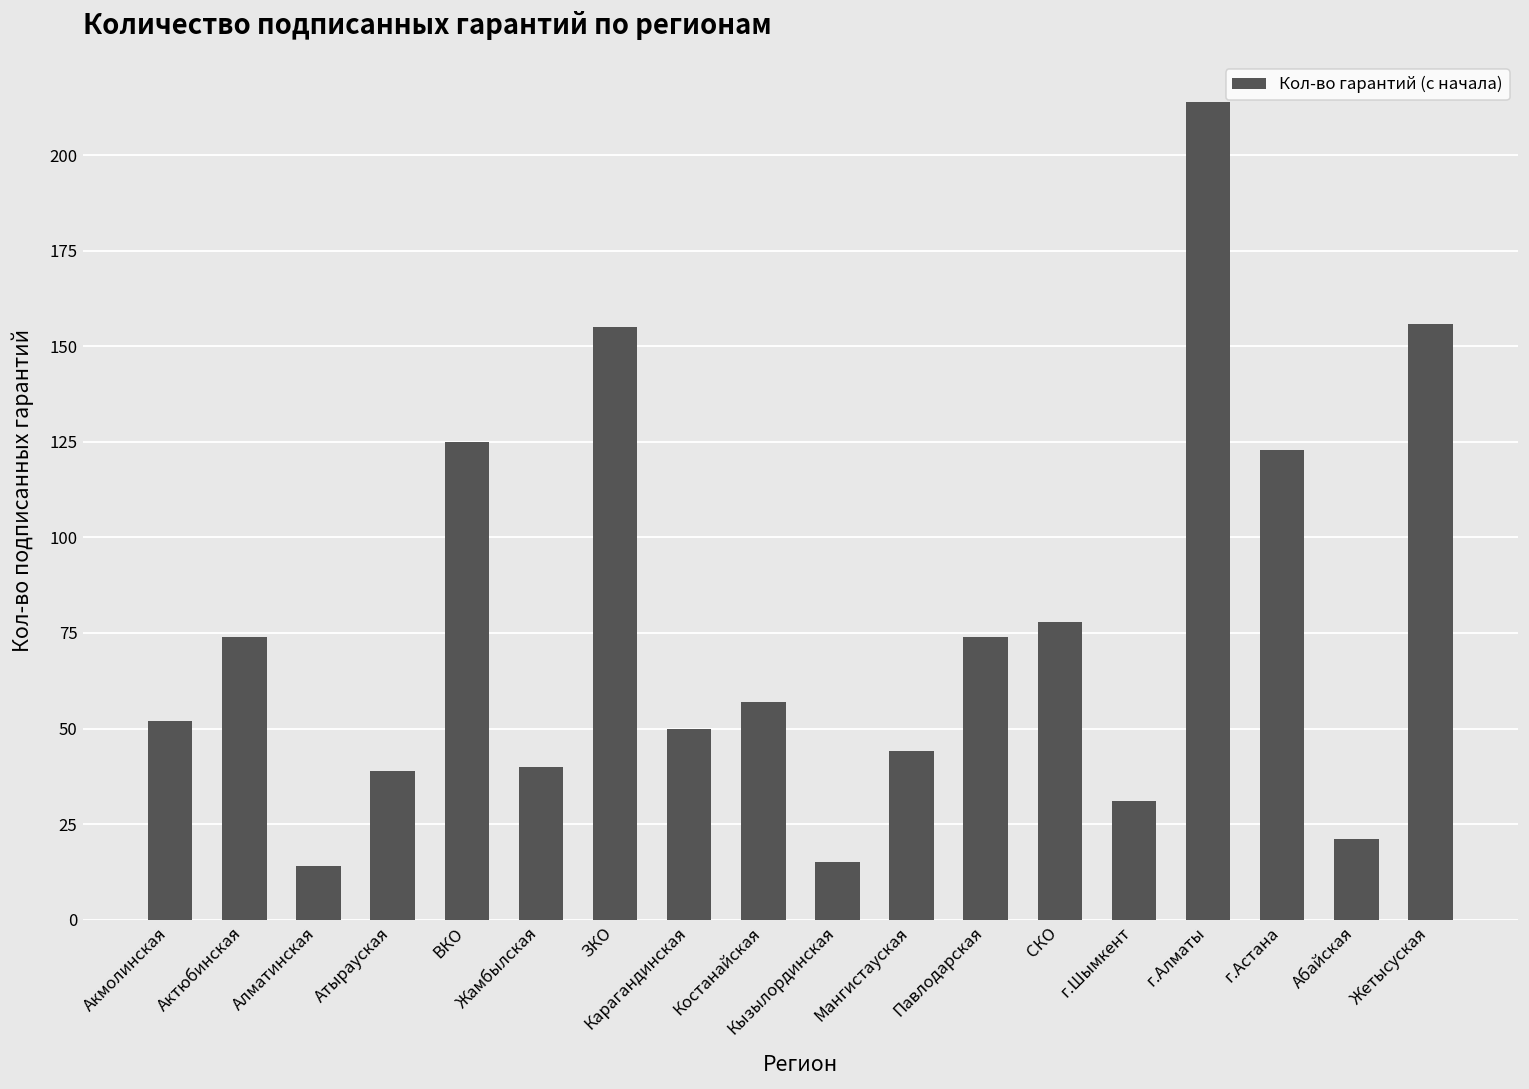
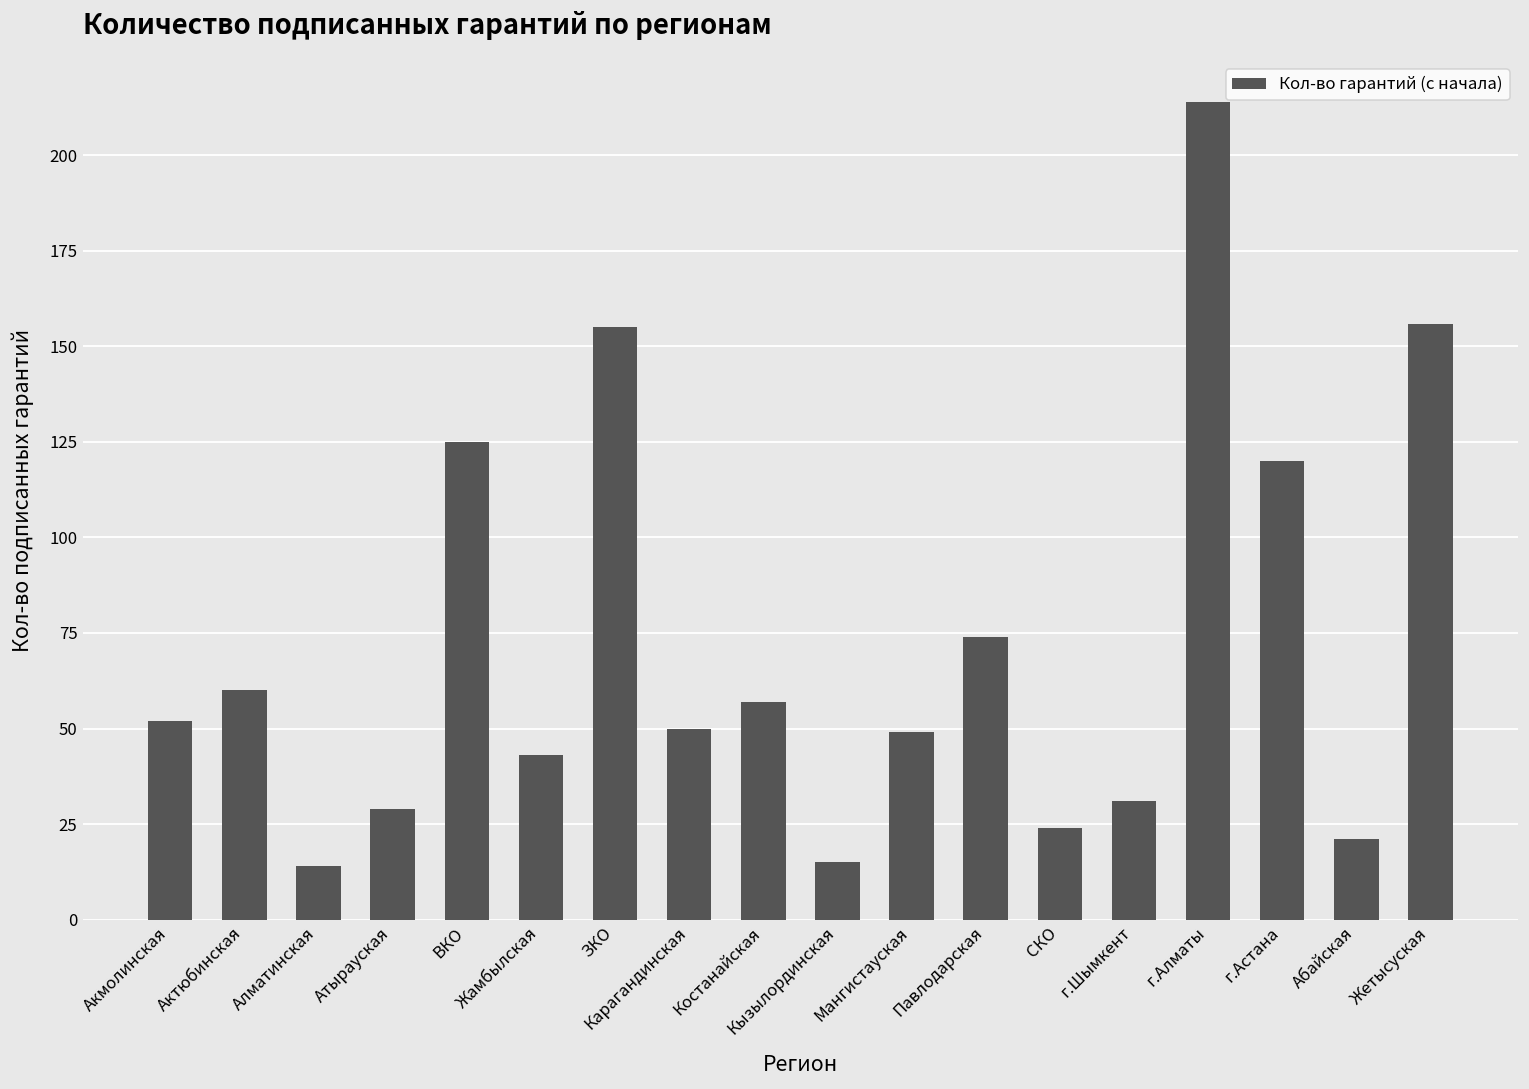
Актюбинская: 74 -> 60
Атырауская: 39 -> 29
Жамбылская: 40 -> 43
Мангистауская: 44 -> 49
СКО: 78 -> 24
г.Астана: 123 -> 120
